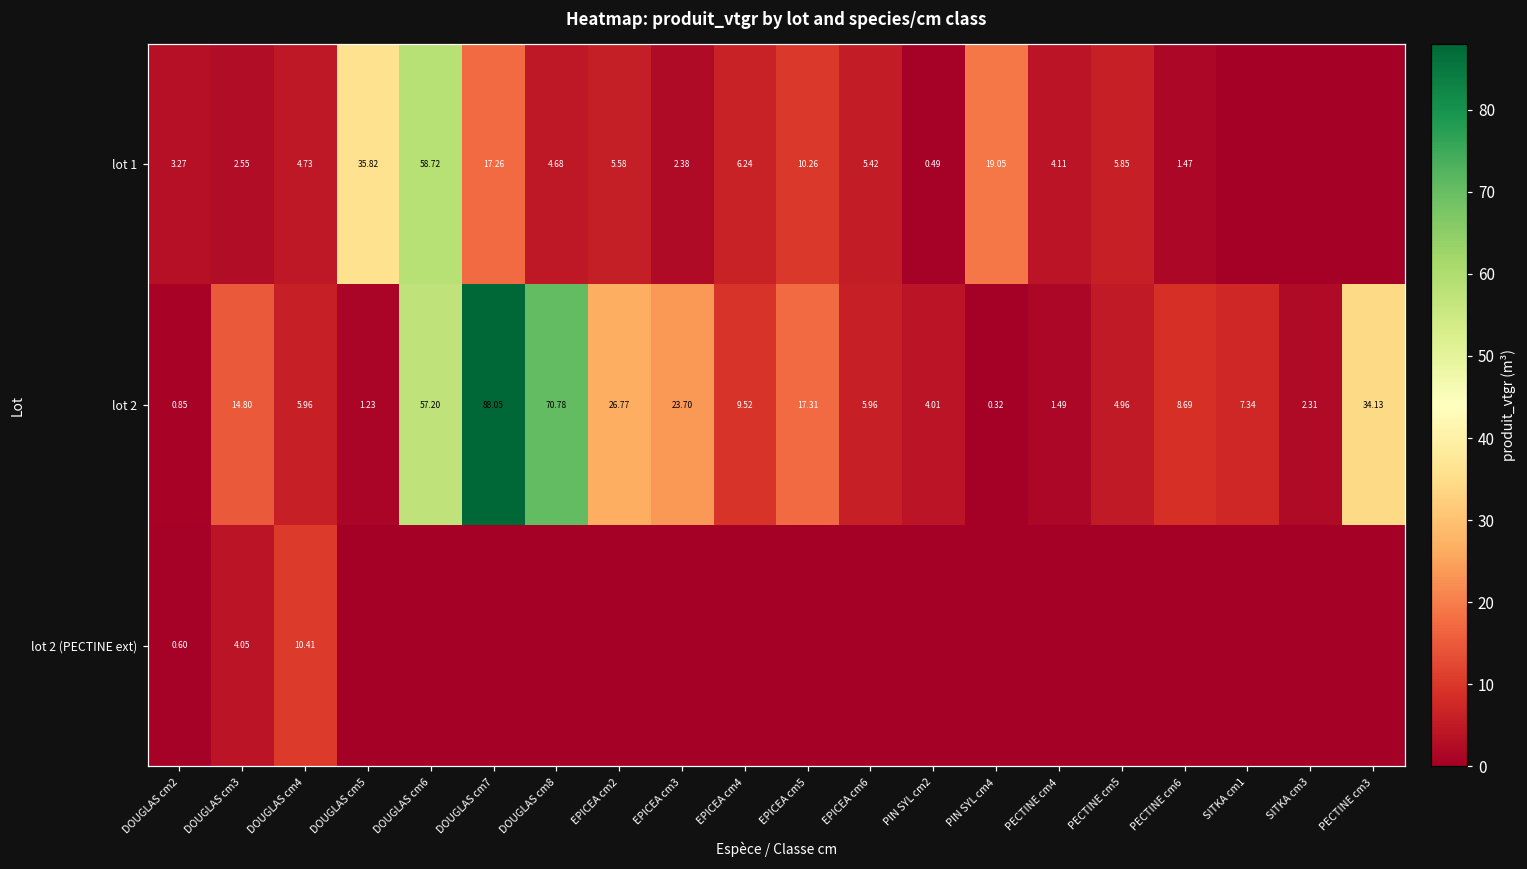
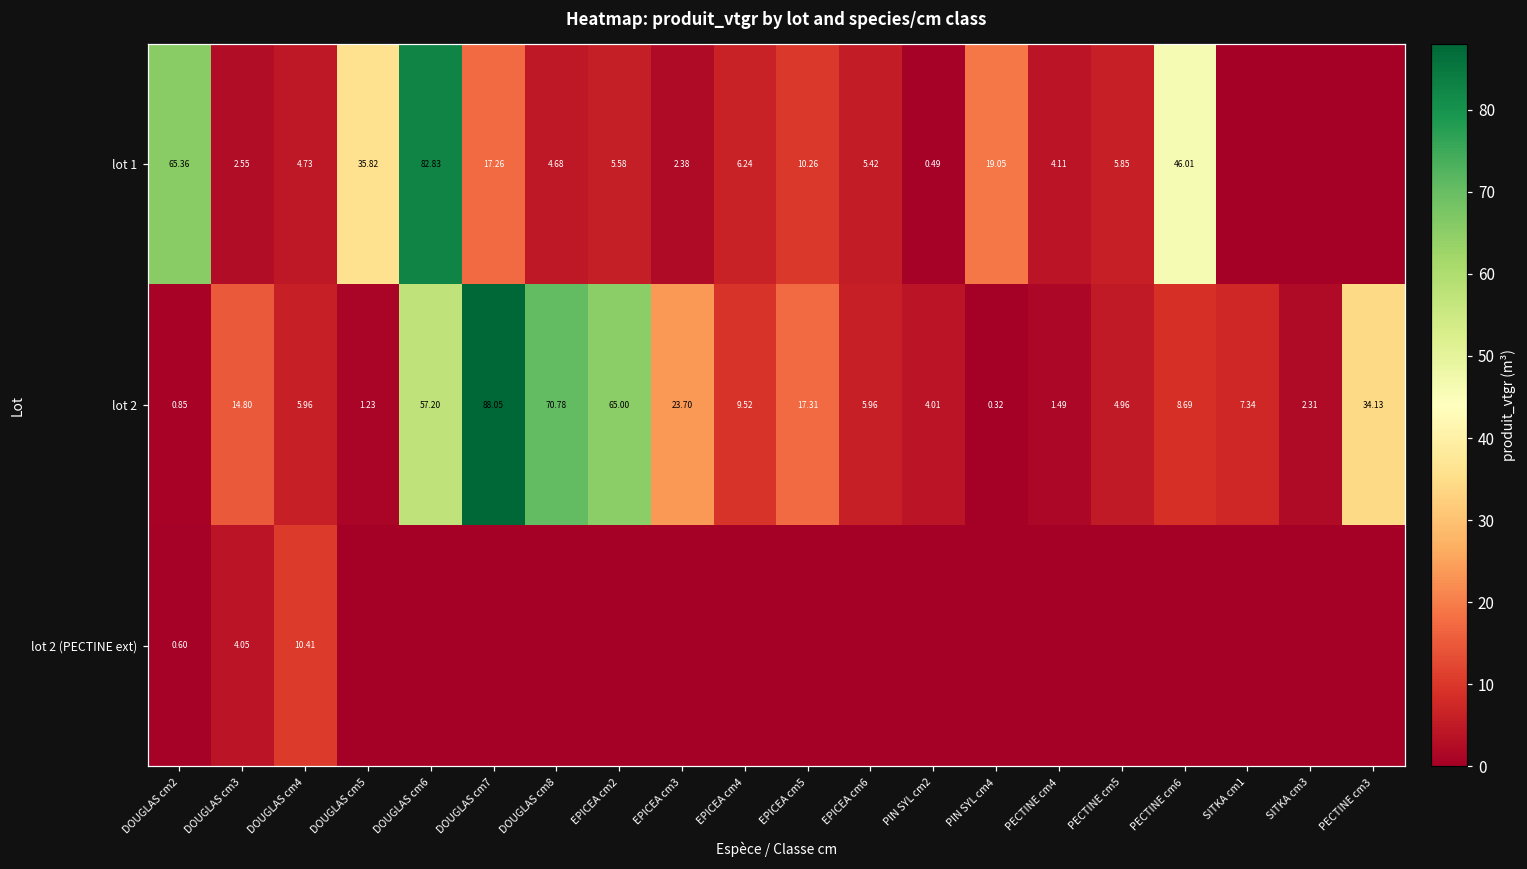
lot 1, DOUGLAS cm2: 3.27 -> 65.36
lot 1, DOUGLAS cm6: 58.72 -> 82.83
lot 1, PECTINE cm6: 1.47 -> 46.01
lot 2, EPICEA cm2: 26.77 -> 65.00
